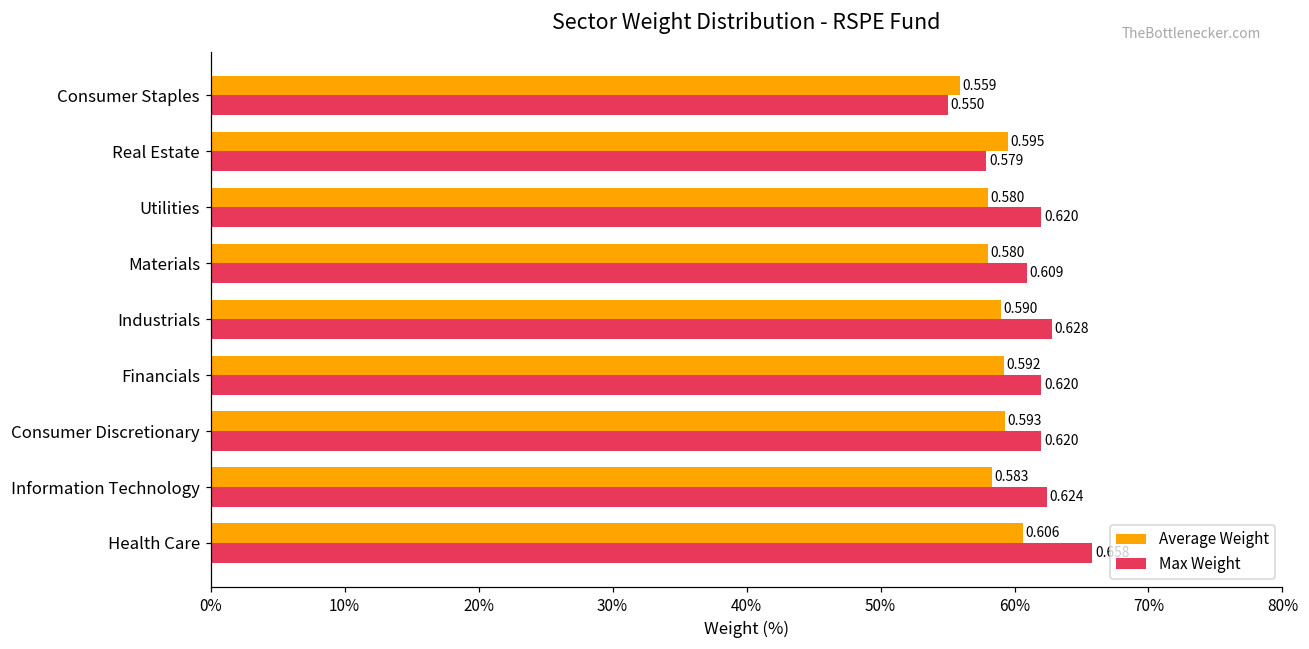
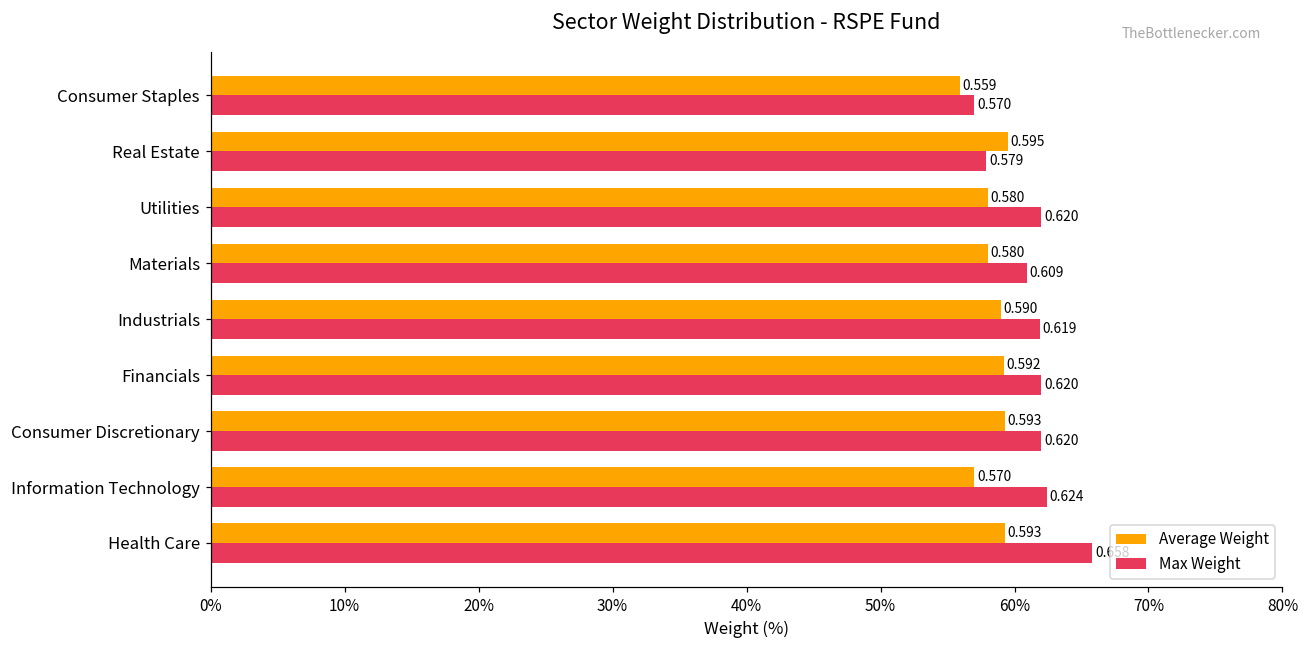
Max Weight, Consumer Staples: 0.550 -> 0.570
Max Weight, Industrials: 0.628 -> 0.619
Average Weight, Information Technology: 0.583 -> 0.570
Average Weight, Health Care: 0.606 -> 0.593
